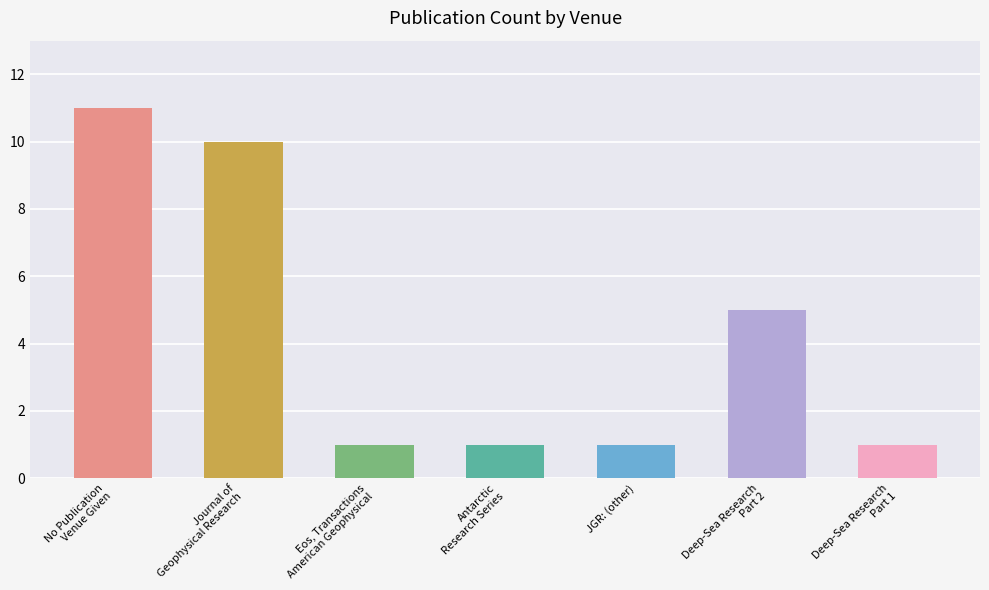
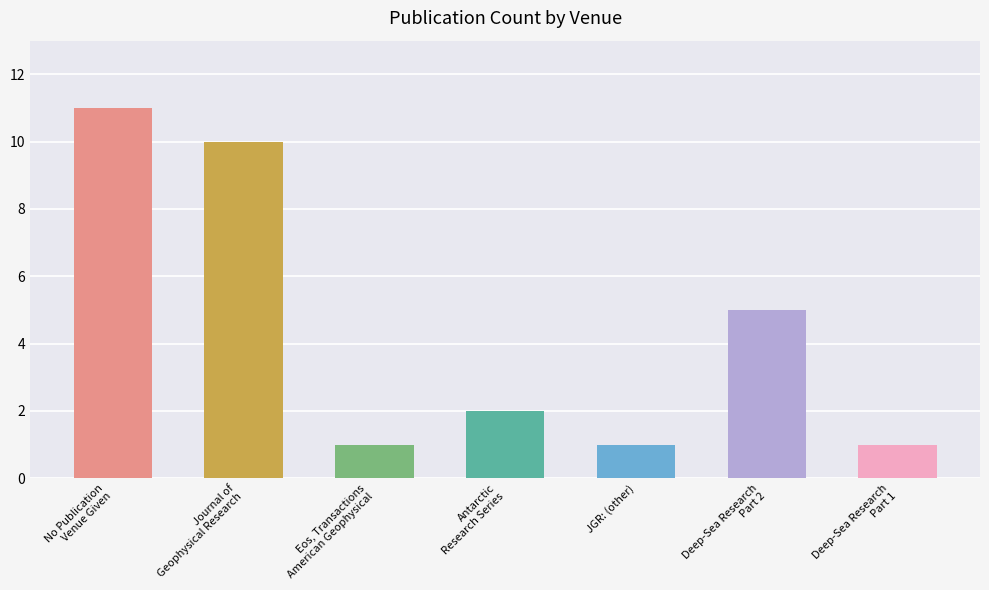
Antarctic Research Series: 1 -> 2
